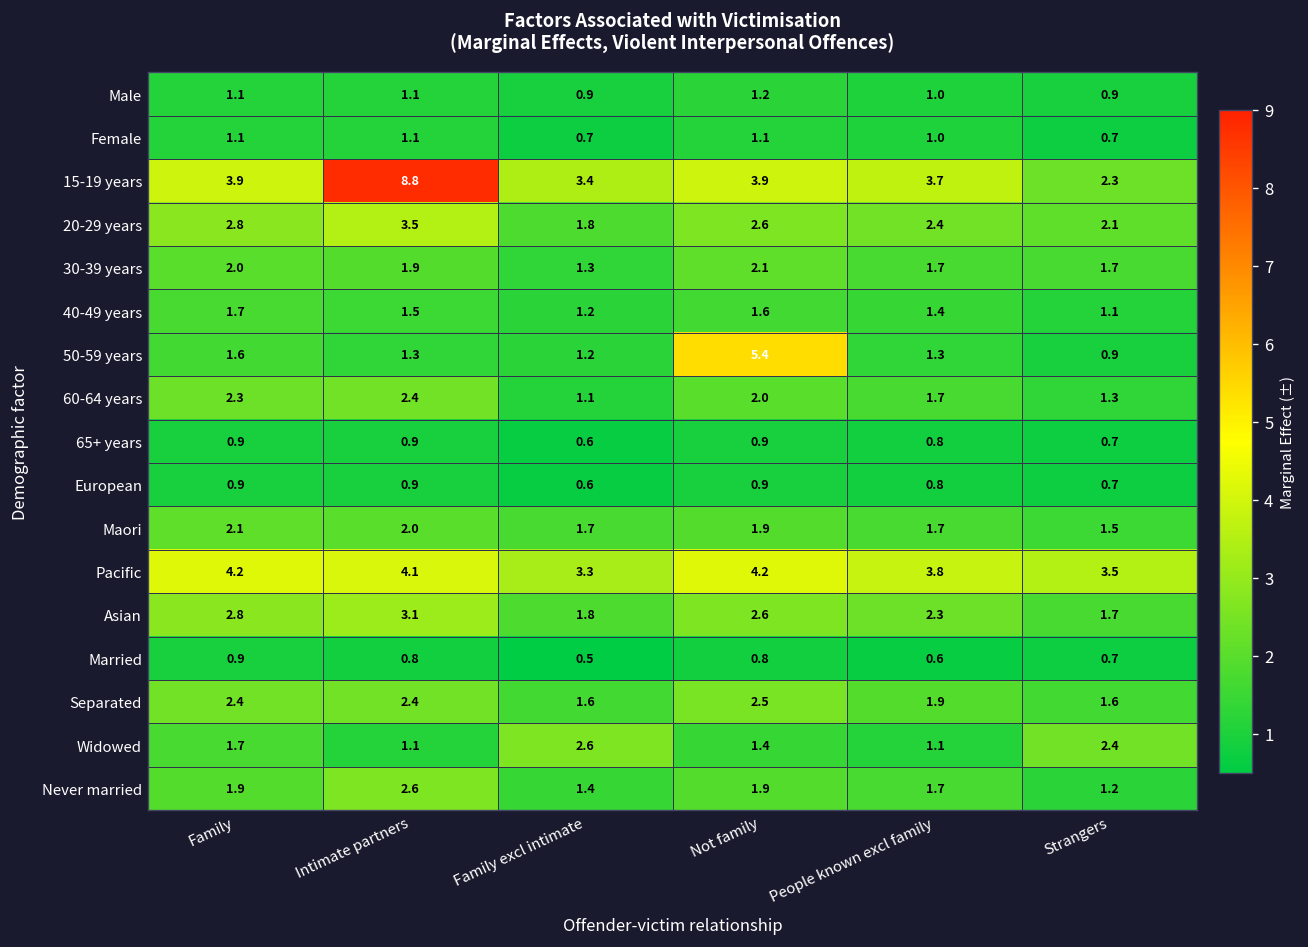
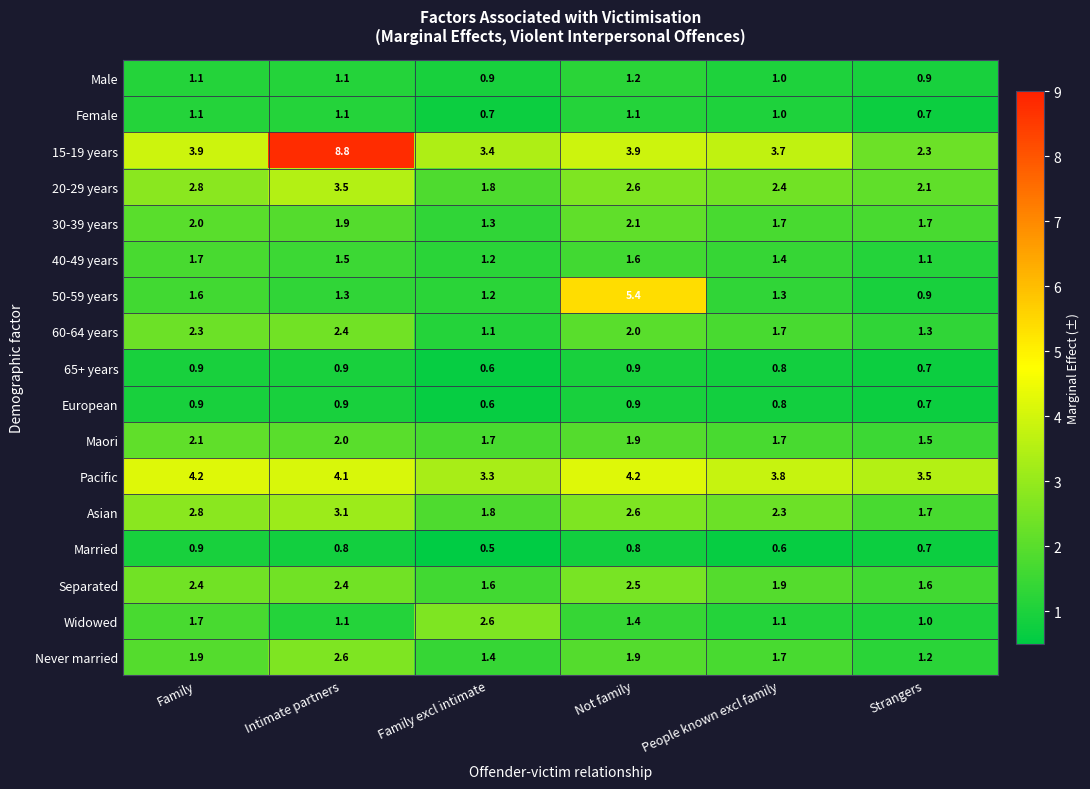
Widowed, Strangers: 2.4 -> 1.0
